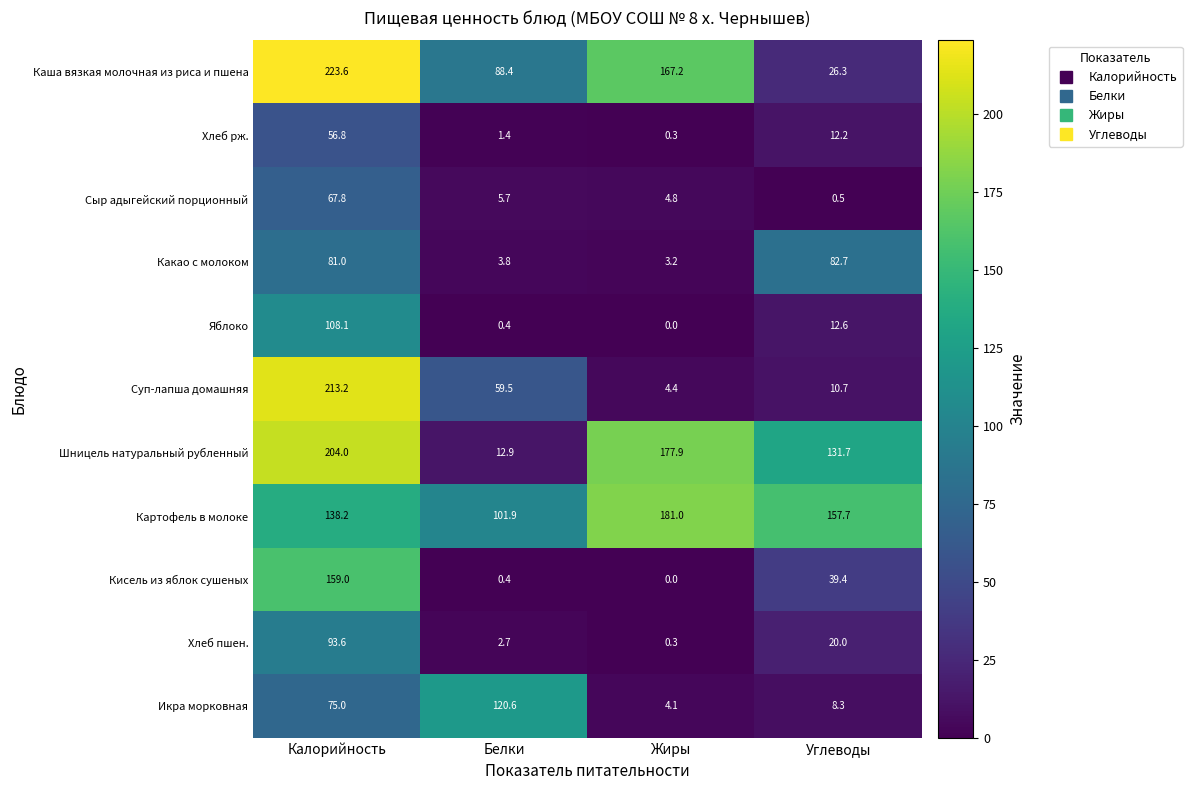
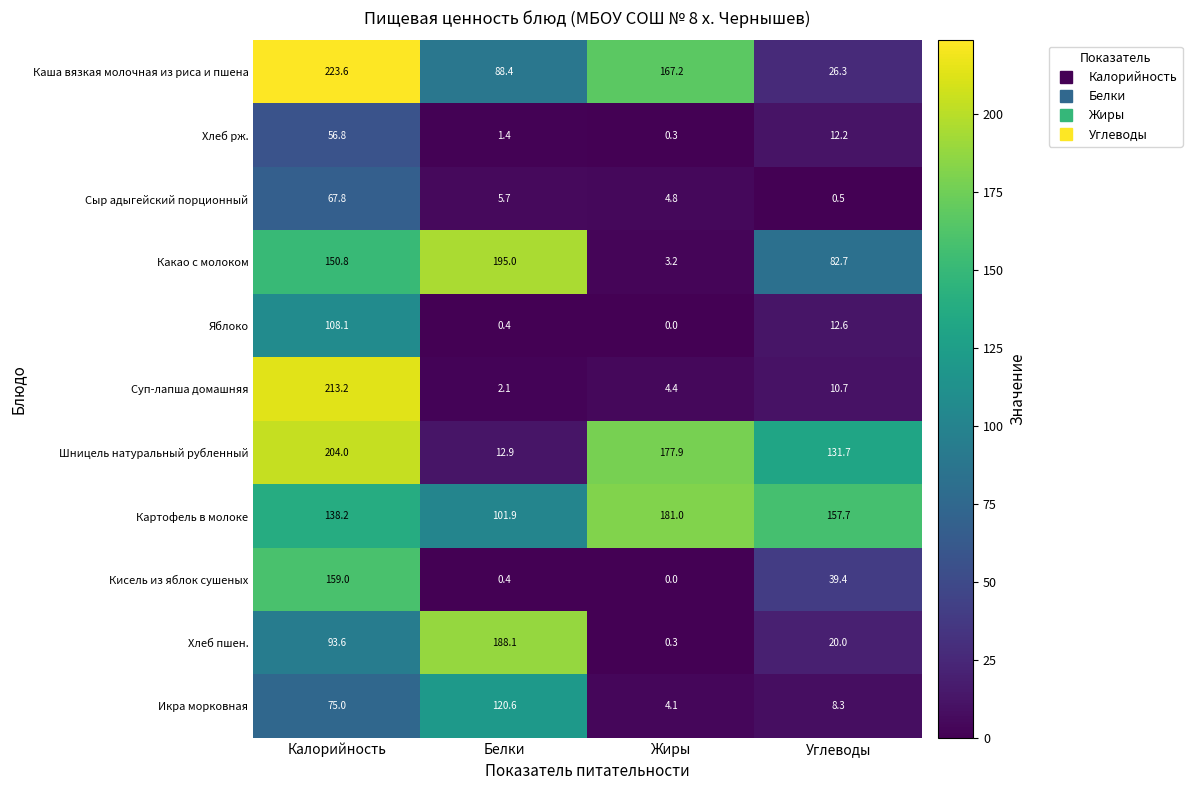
Какао с молоком, Калорийность: 81.0 -> 150.8
Какао с молоком, Белки: 3.8 -> 195.0
Суп-лапша домашняя, Белки: 59.5 -> 2.1
Хлеб пшен., Белки: 2.7 -> 188.1
